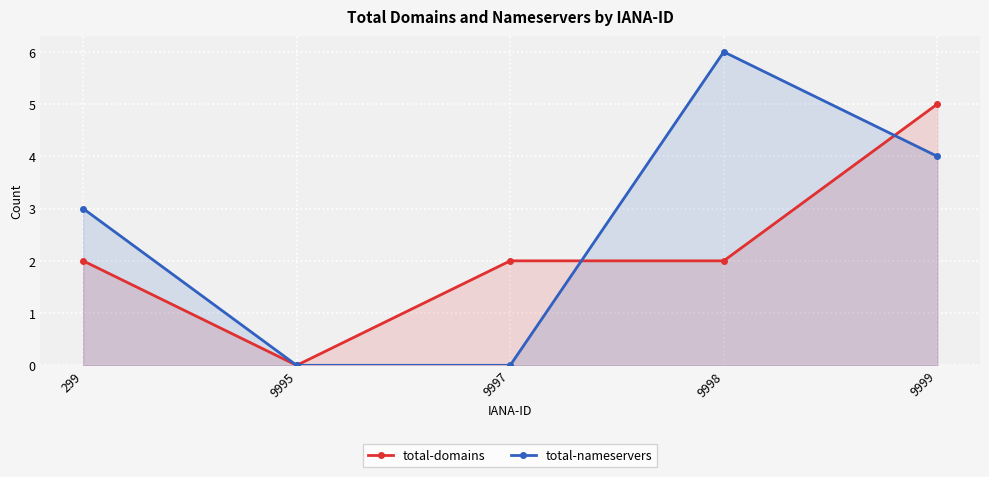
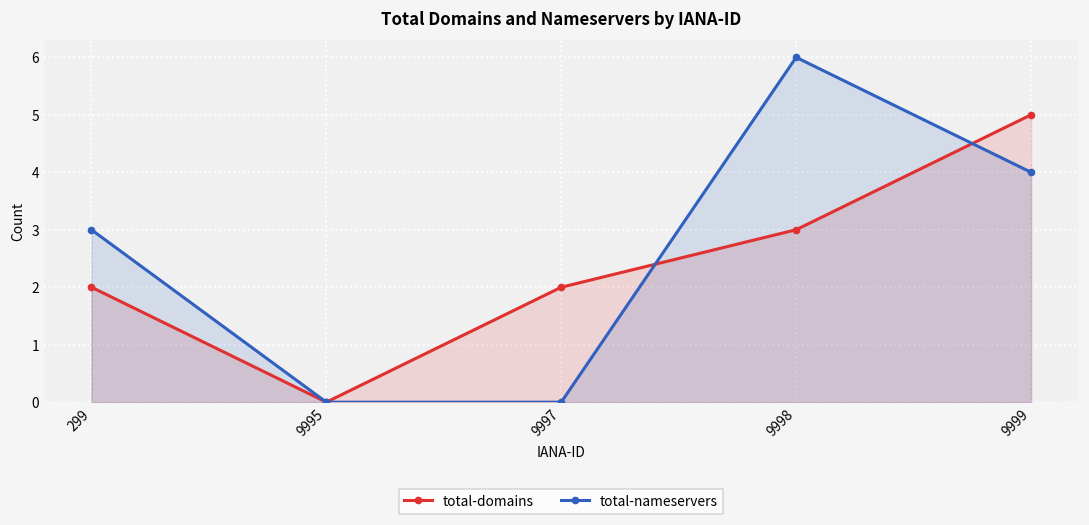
total-domains, 9998: 2 -> 3
